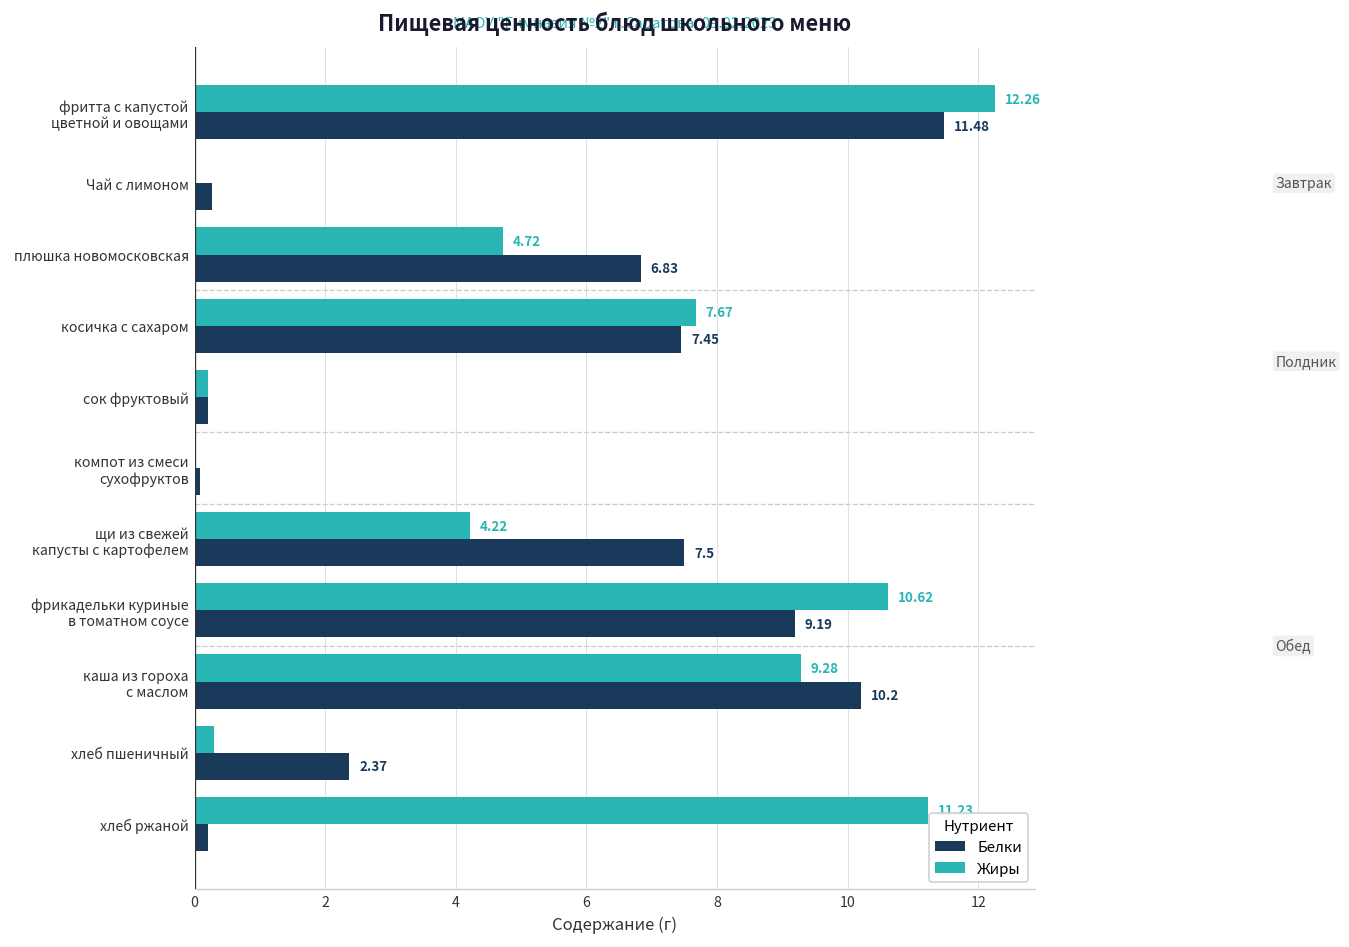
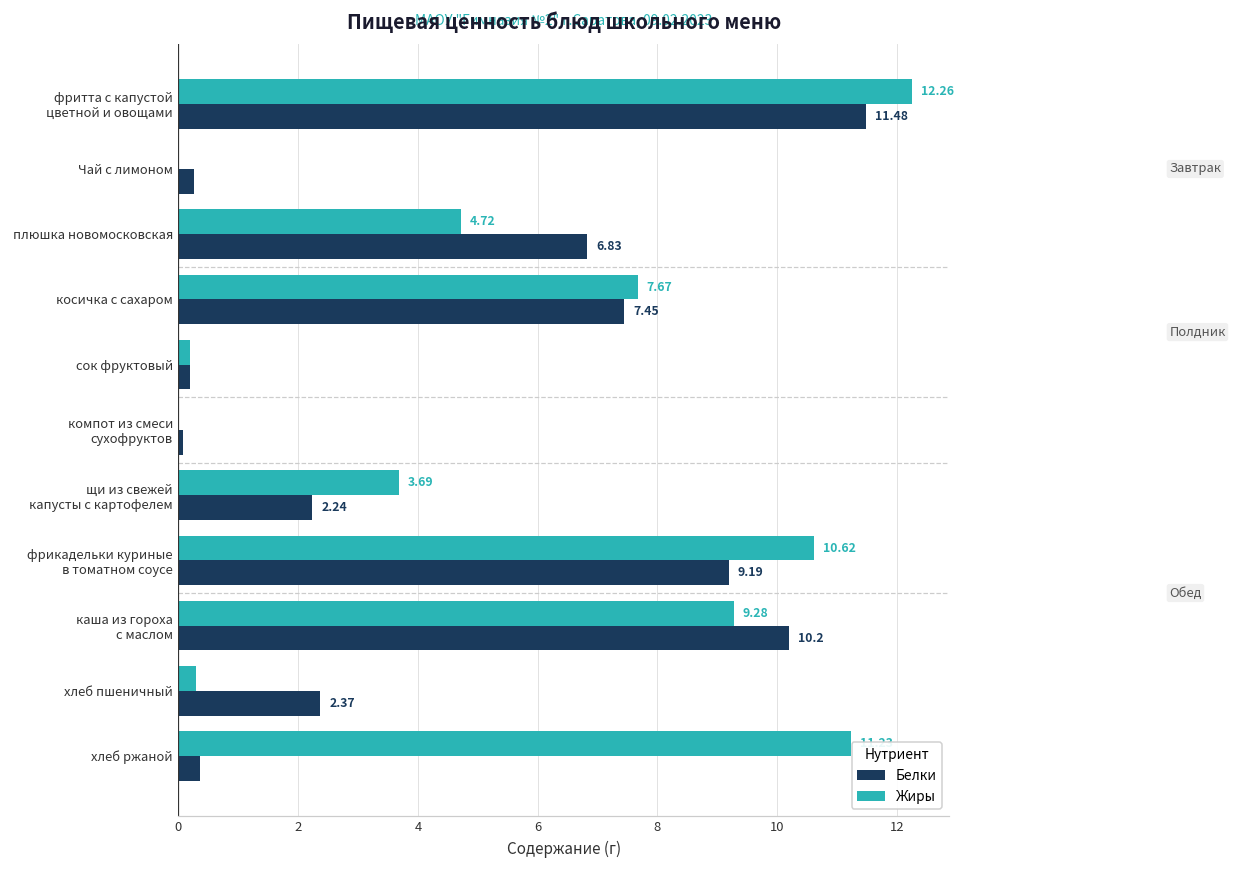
Жиры, щи из свежей капусты с картофелем: 4.22 -> 3.69
Белки, щи из свежей капусты с картофелем: 7.5 -> 2.24
Белки, хлеб ржаной: 0.2 -> 0.4
